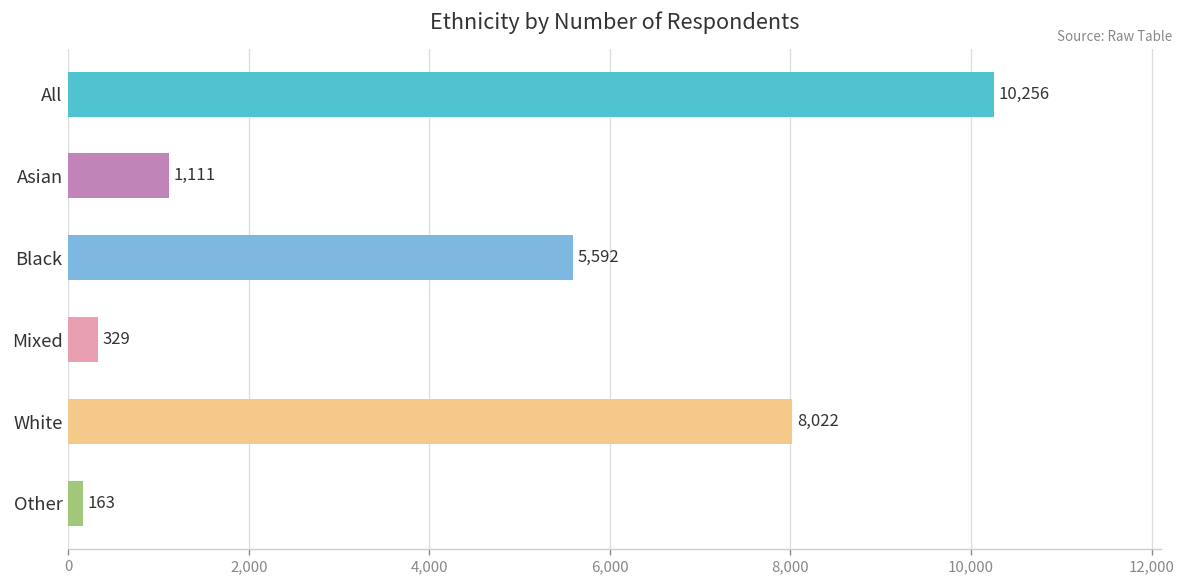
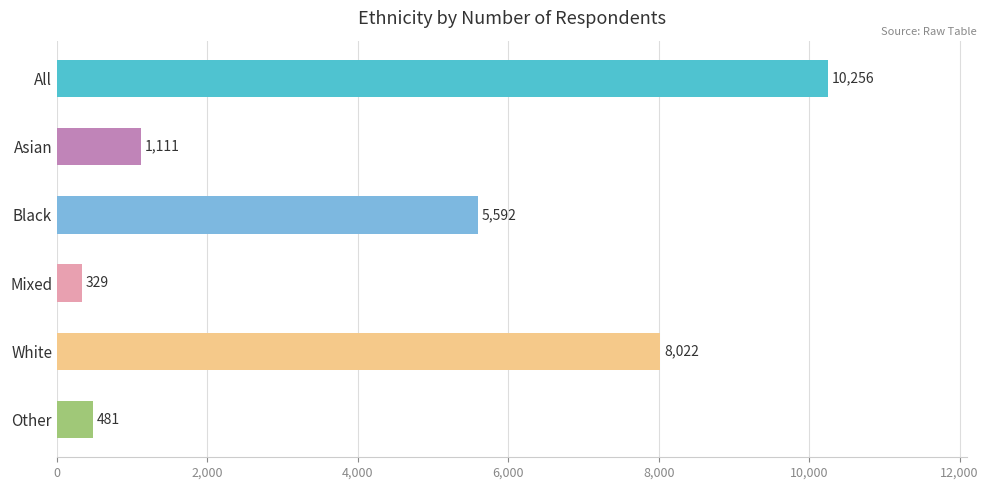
Other: 163 -> 481
